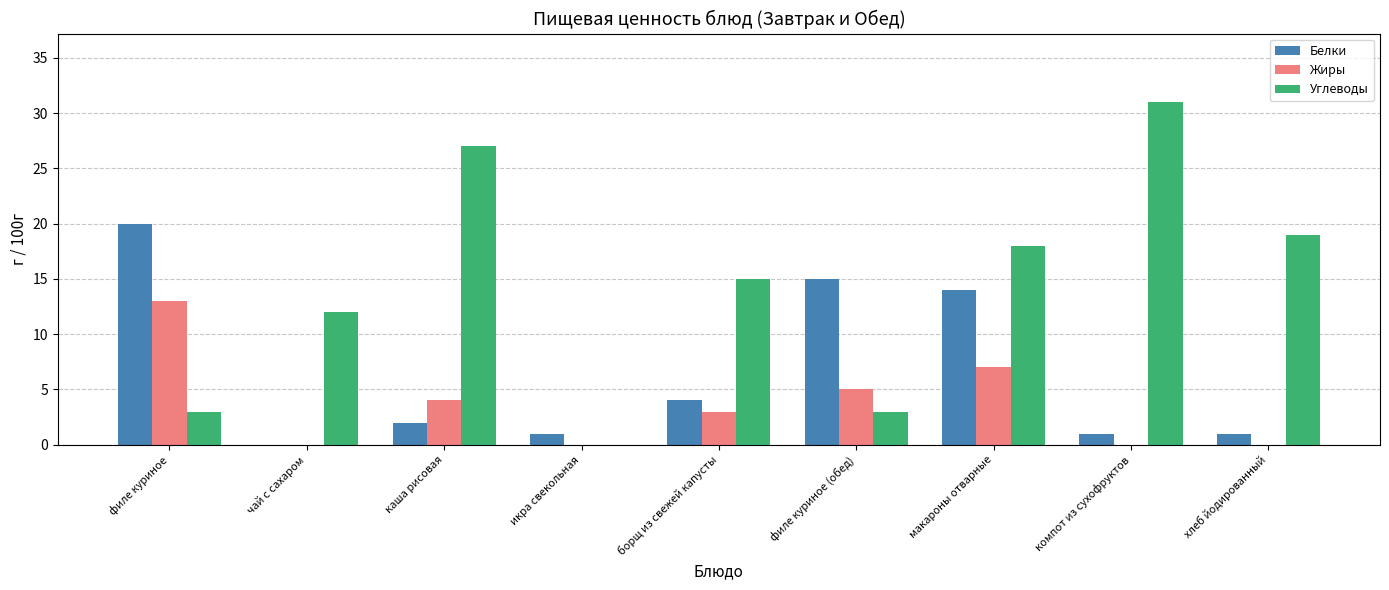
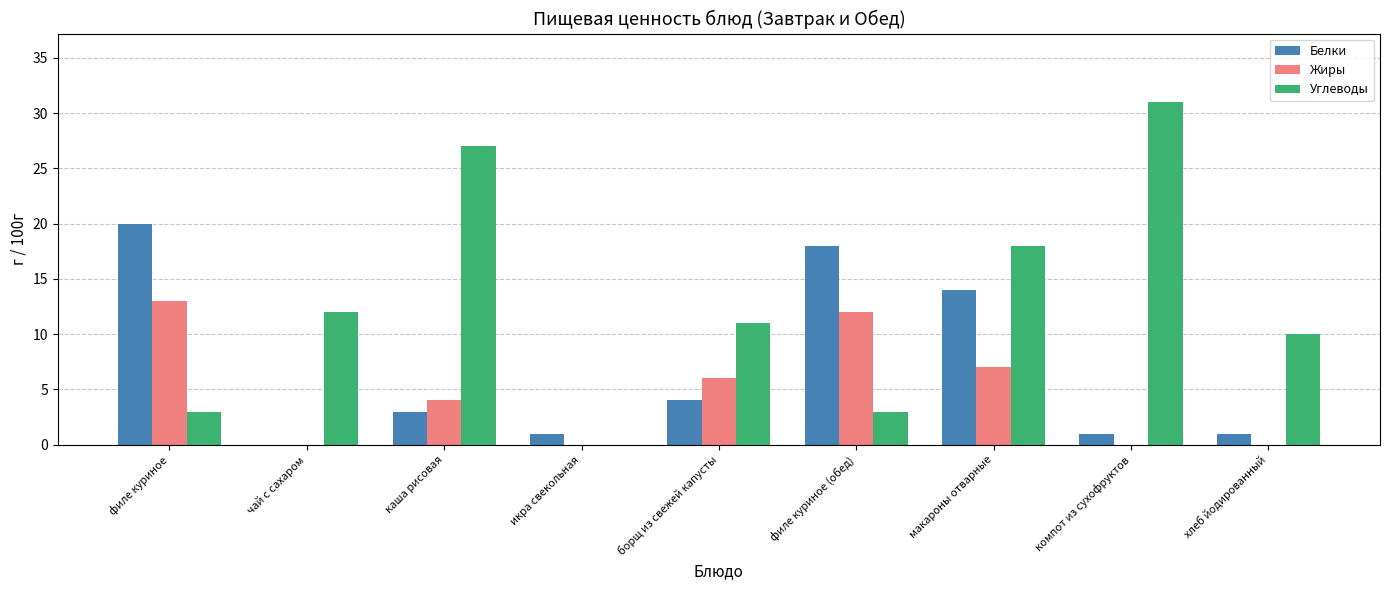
Белки, каша рисовая: 2 -> 3
Жиры, борщ из свежей капусты: 3 -> 6
Углеводы, борщ из свежей капусты: 15 -> 11
Белки, филе куриное (обед): 15 -> 18
Жиры, филе куриное (обед): 5 -> 12
Углеводы, хлеб йодированный: 19 -> 10
